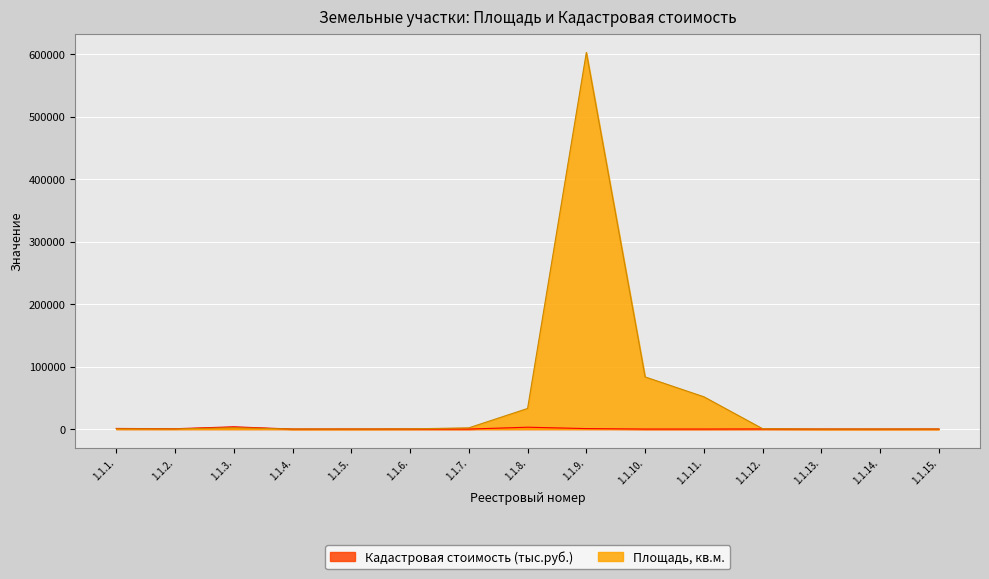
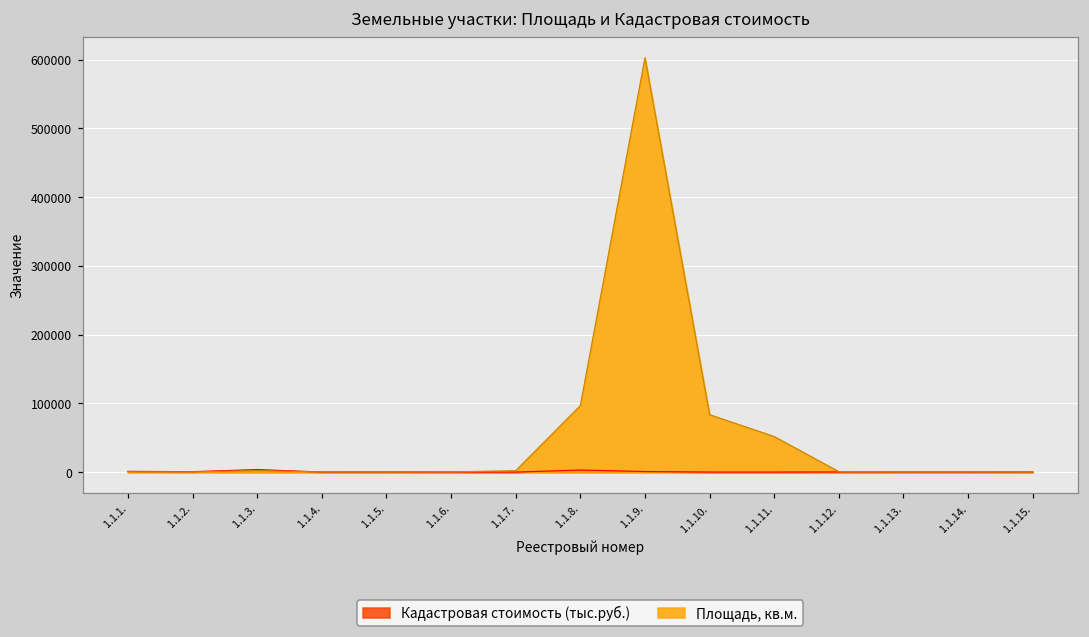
Площадь, кв.м., 1.1.8.: 30000 -> 100000
